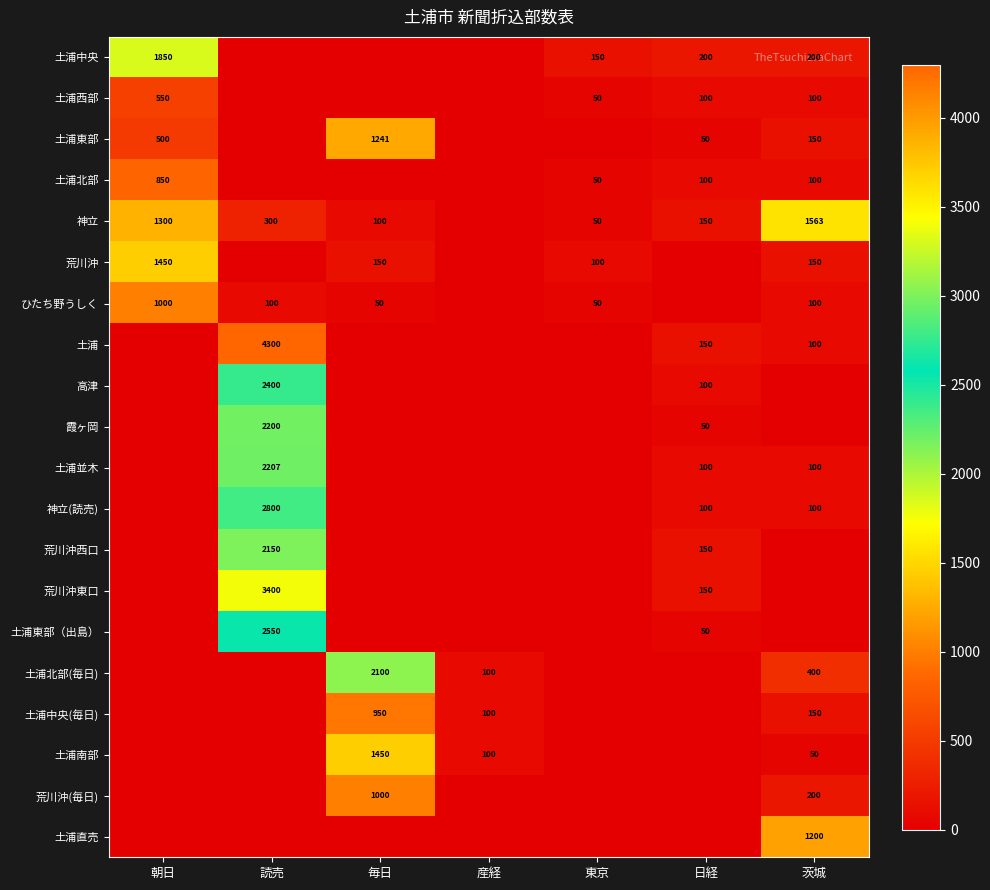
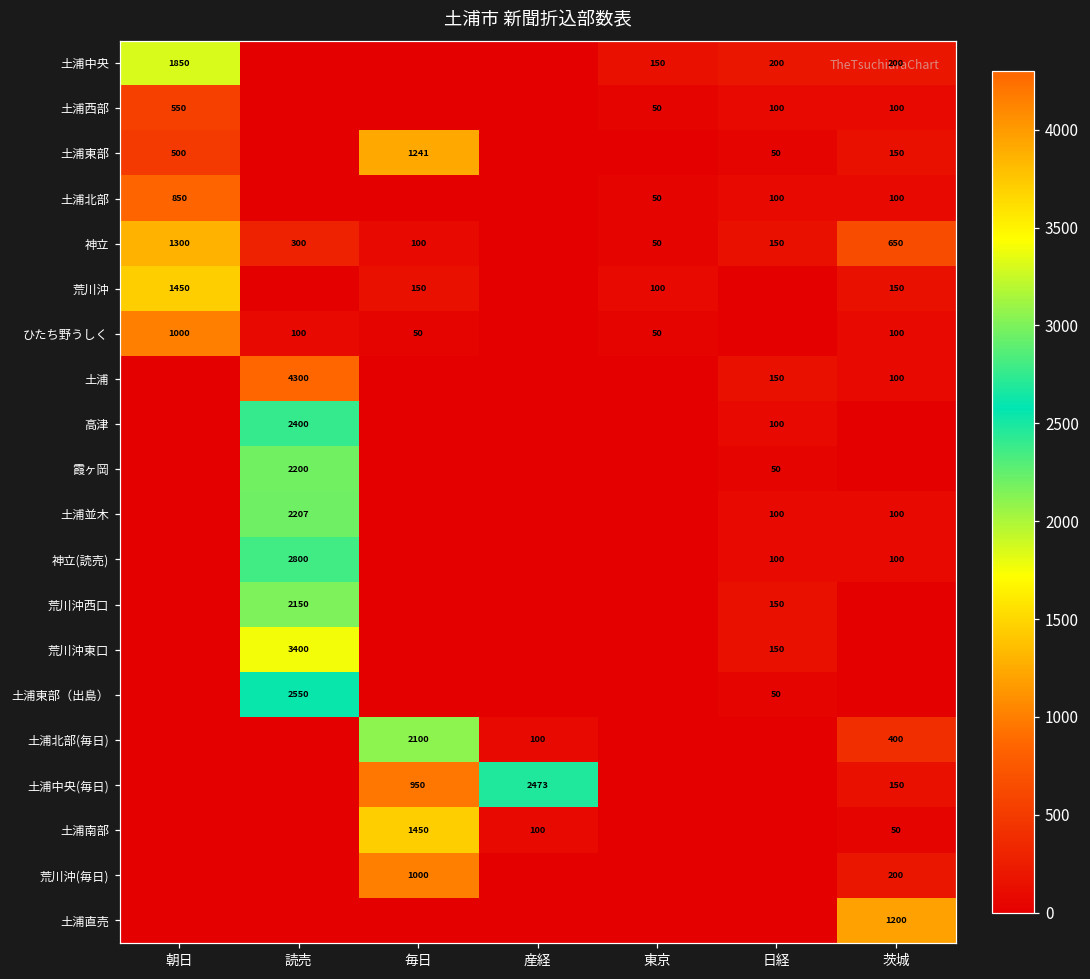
神立, 茨城: 1563 -> 650
土浦中央(毎日), 産経: 100 -> 2473
